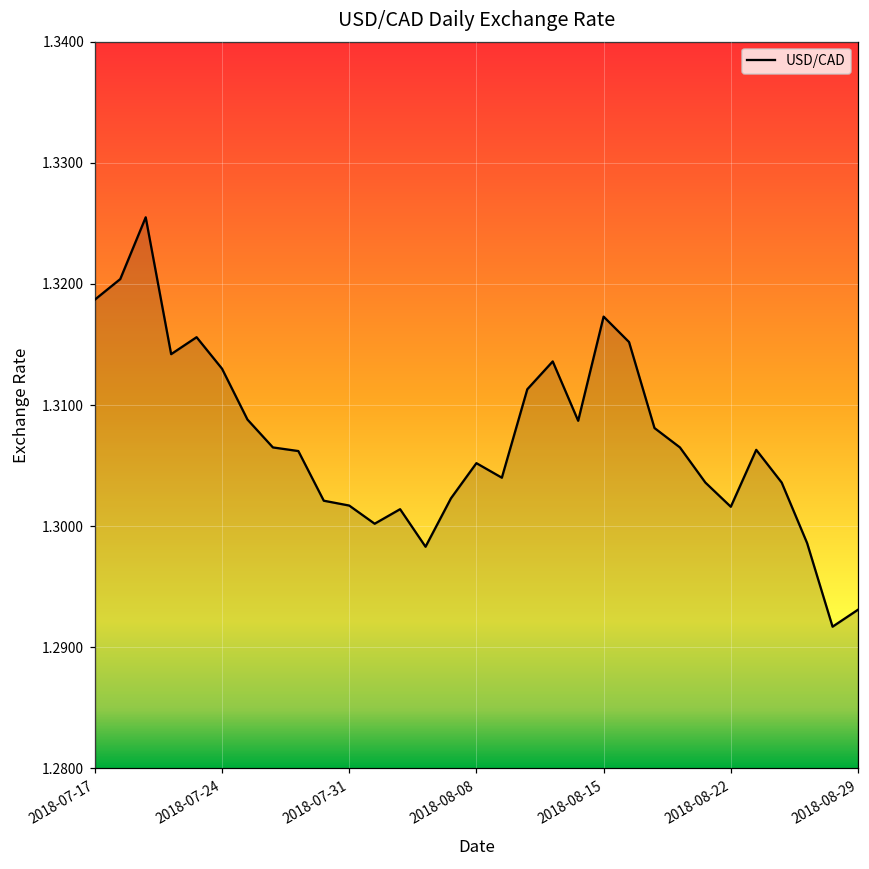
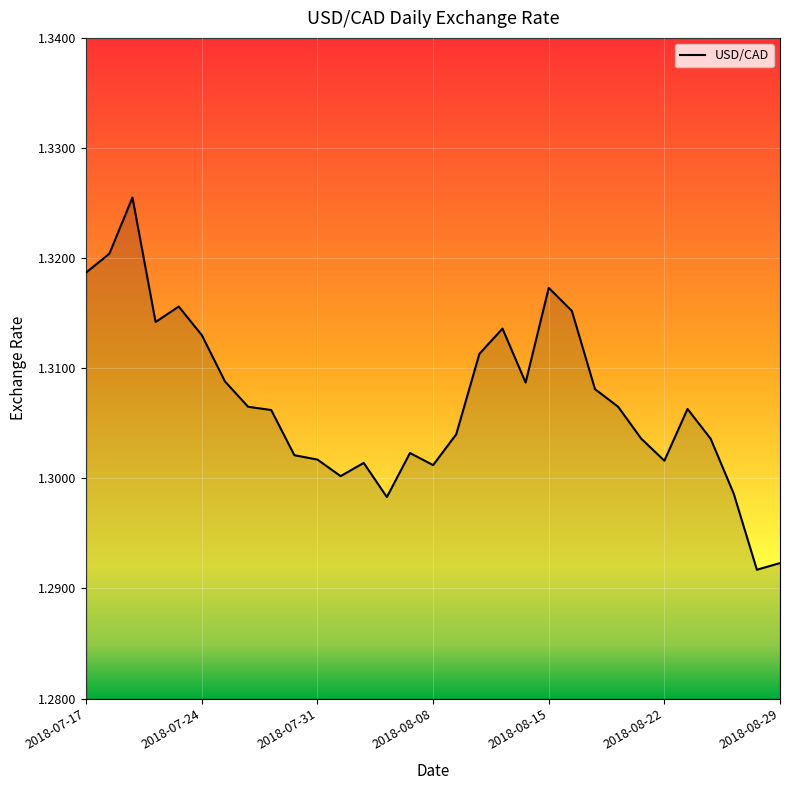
2018-08-08: 1.3052 -> 1.3012
2018-08-29: 1.2931 -> 1.2923
